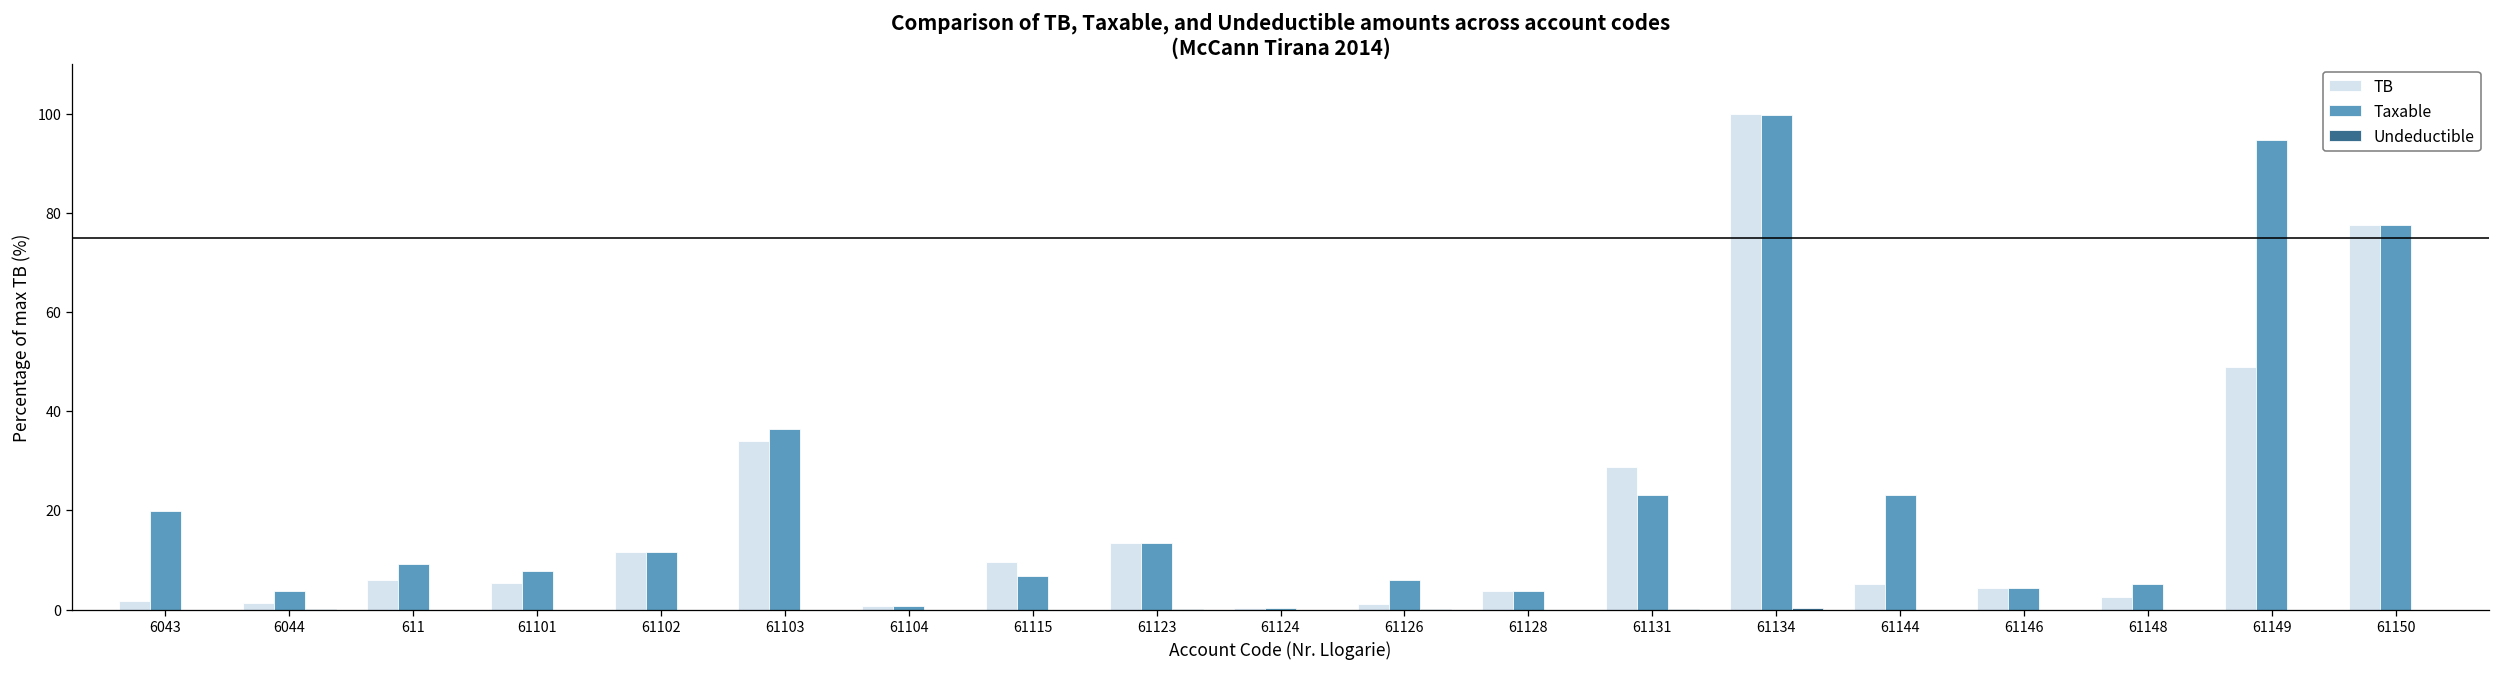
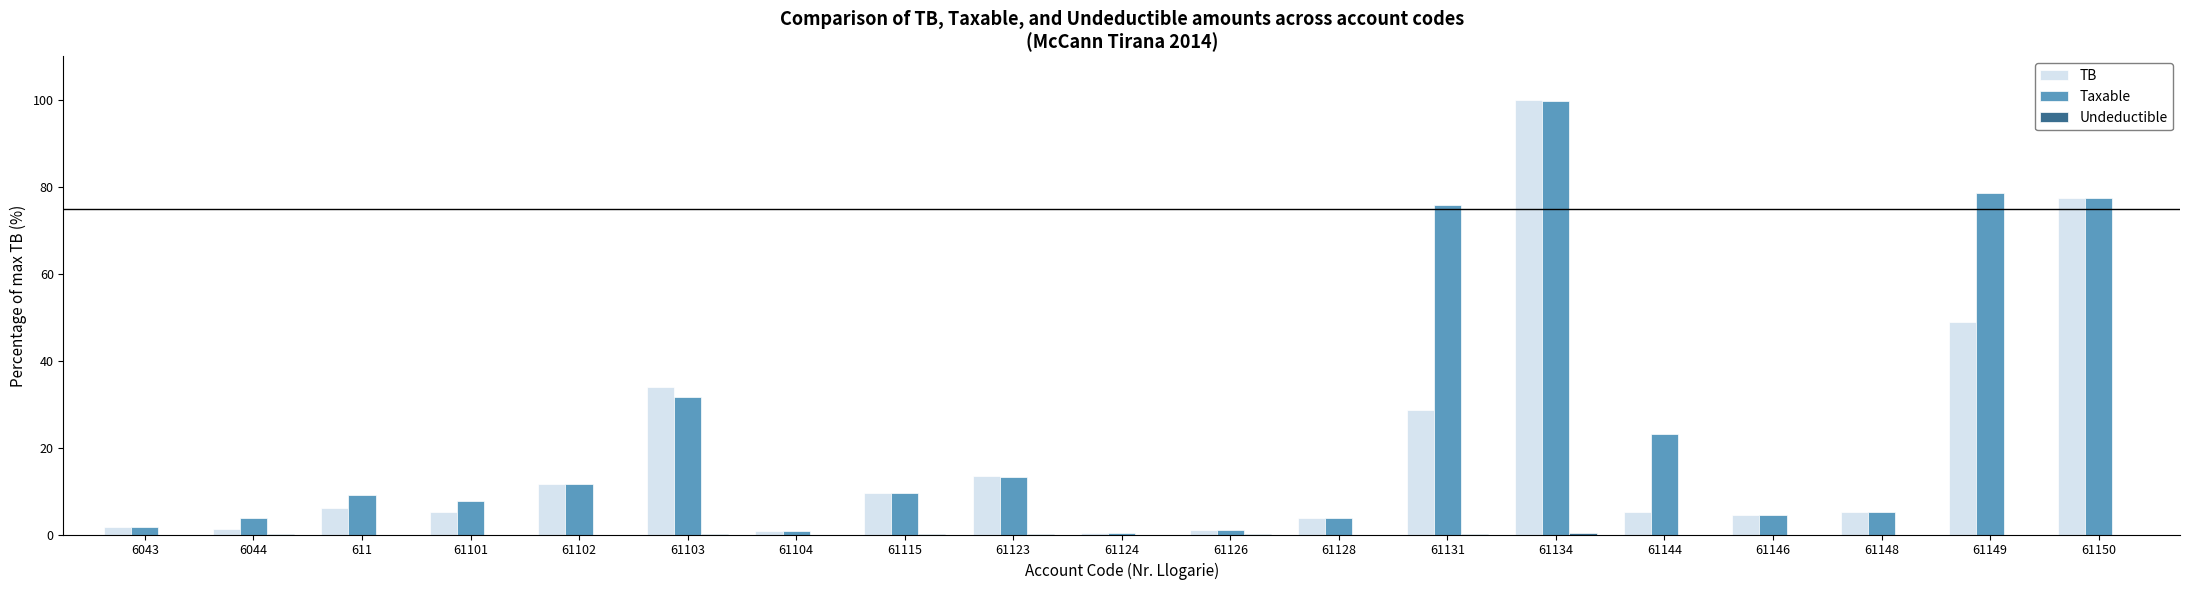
Taxable, 6043: 20 -> 2
Taxable, 61103: 36 -> 32
Taxable, 61115: 7 -> 10
Taxable, 61126: 6 -> 1
Taxable, 61131: 23 -> 76
TB, 61148: 3 -> 5
Taxable, 61149: 95 -> 78
